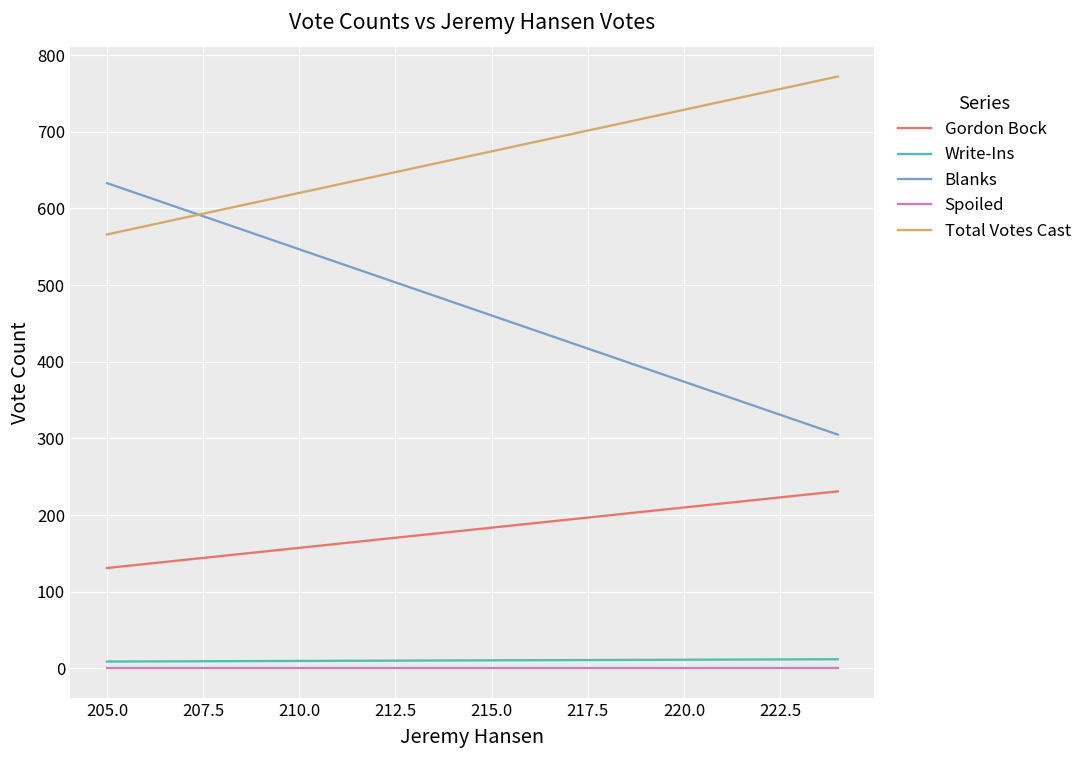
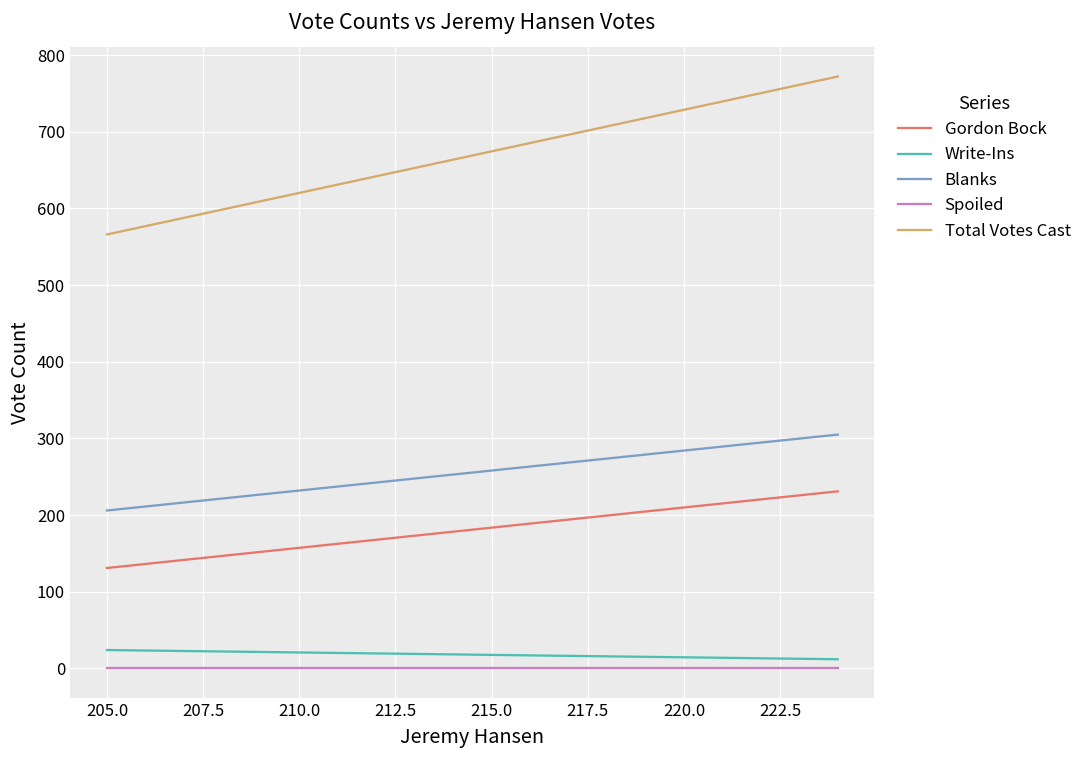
Write-Ins, 205.0: 10 -> 20
Blanks, 205.0: 630 -> 210
